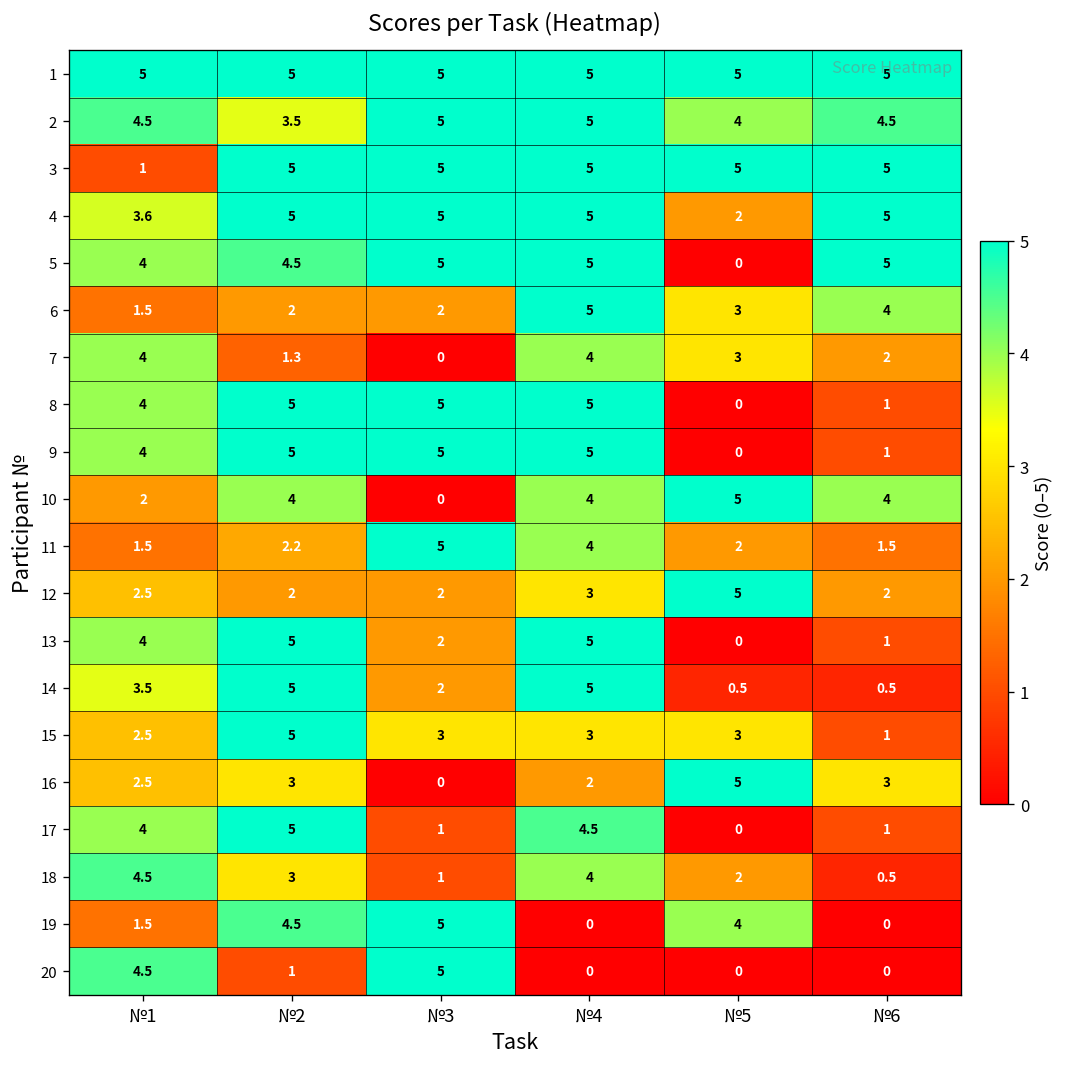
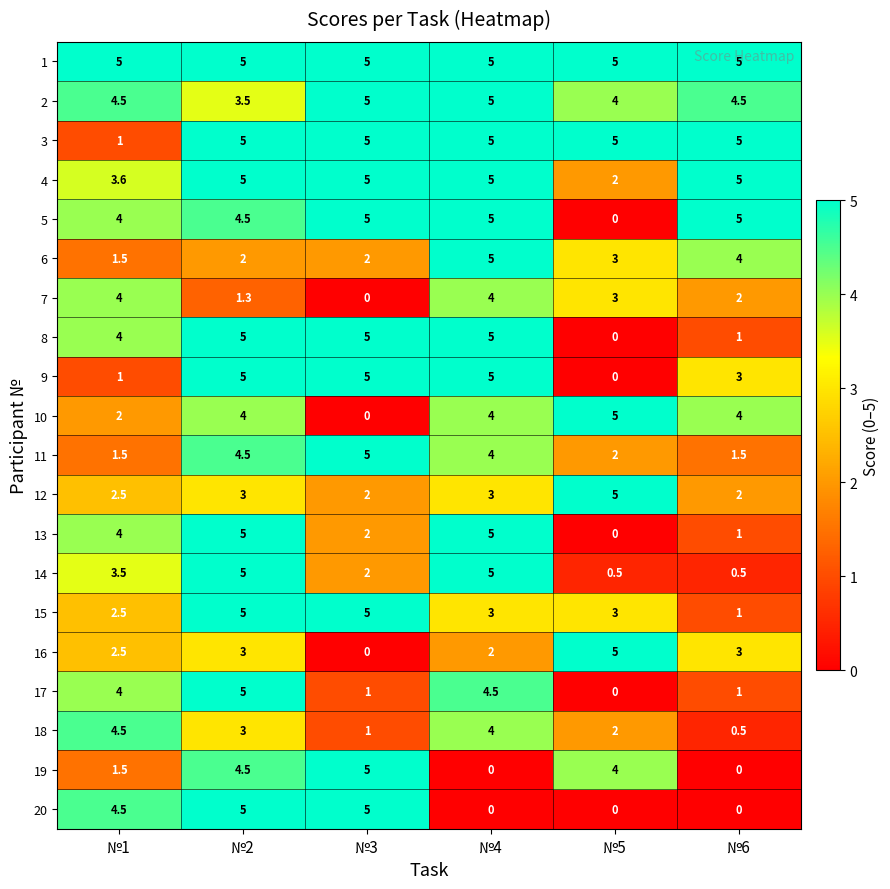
9, №1: 4 -> 1
9, №6: 1 -> 3
11, №2: 2.2 -> 4.5
12, №2: 2 -> 3
15, №3: 3 -> 5
20, №2: 1 -> 5
